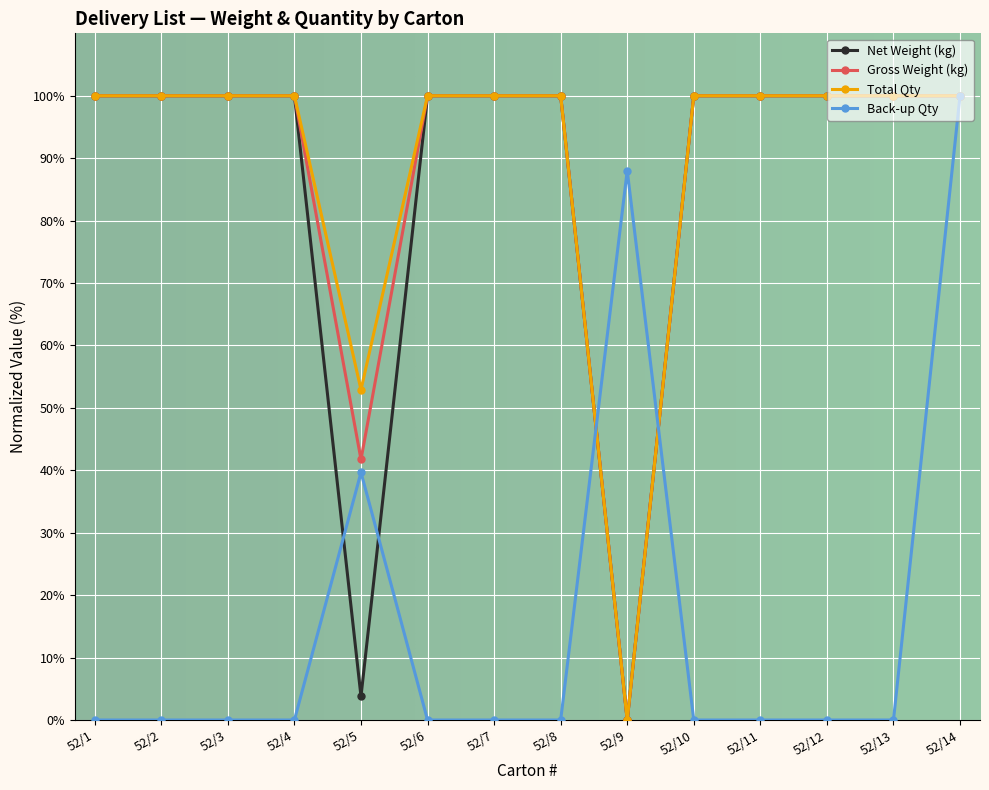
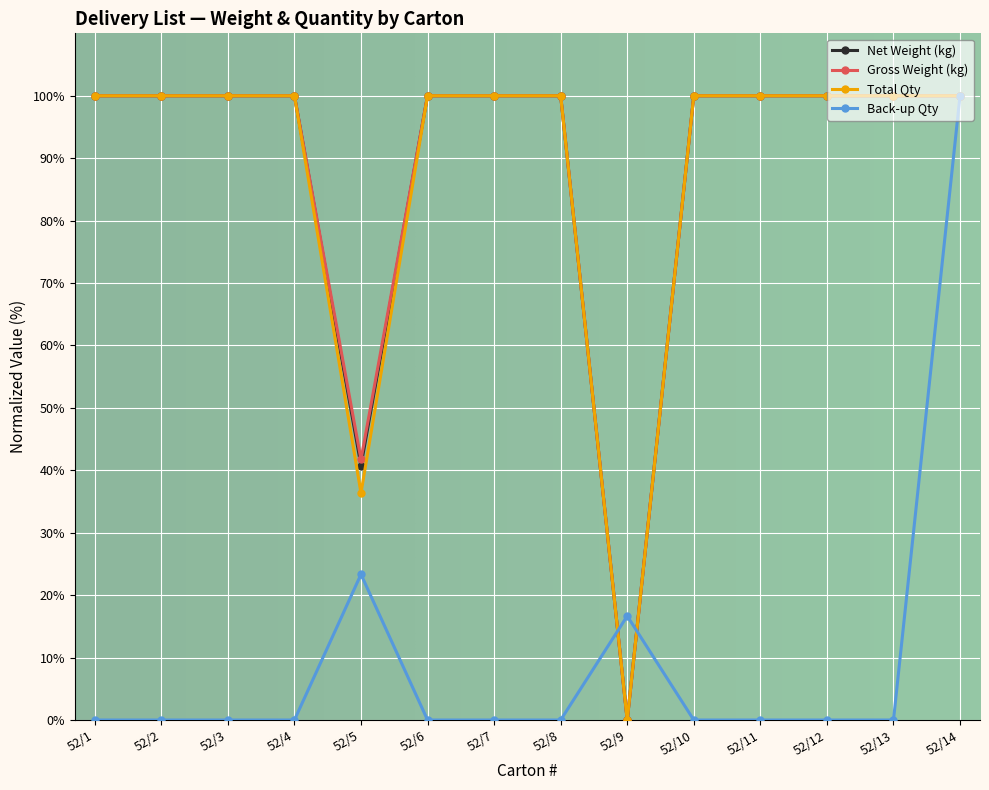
Net Weight (kg), 52/5: 4% -> 41%
Total Qty, 52/5: 53% -> 36%
Back-up Qty, 52/5: 40% -> 23%
Back-up Qty, 52/9: 88% -> 17%
